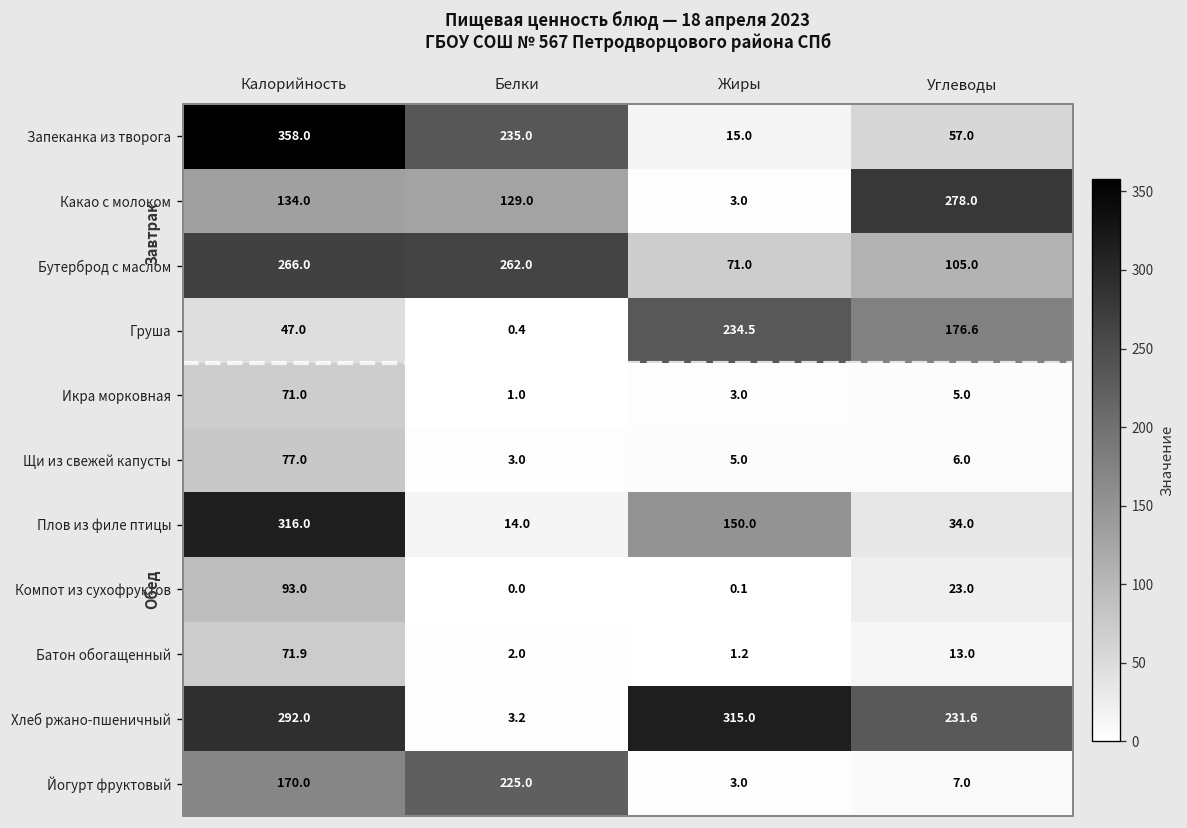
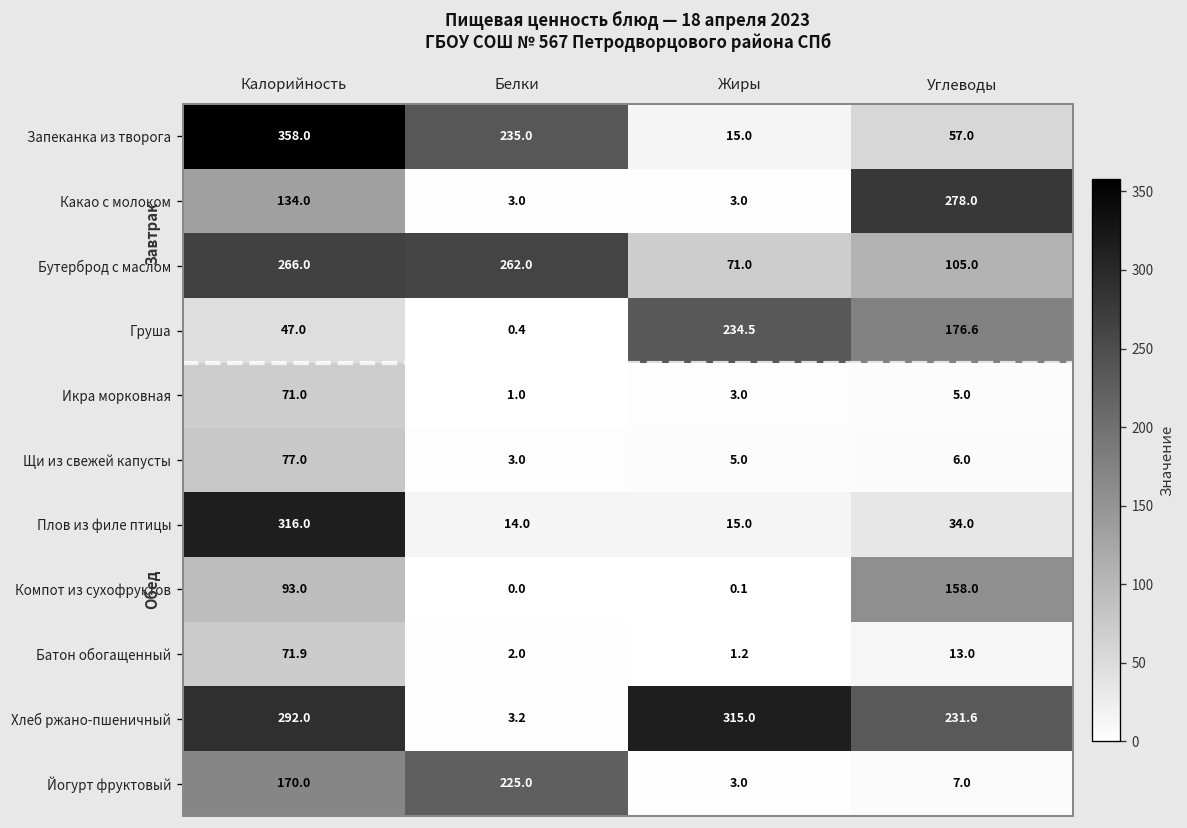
Какао с молоком, Белки: 129.0 -> 3.0
Плов из филе птицы, Жиры: 150.0 -> 15.0
Компот из сухофруктов, Углеводы: 23.0 -> 158.0
